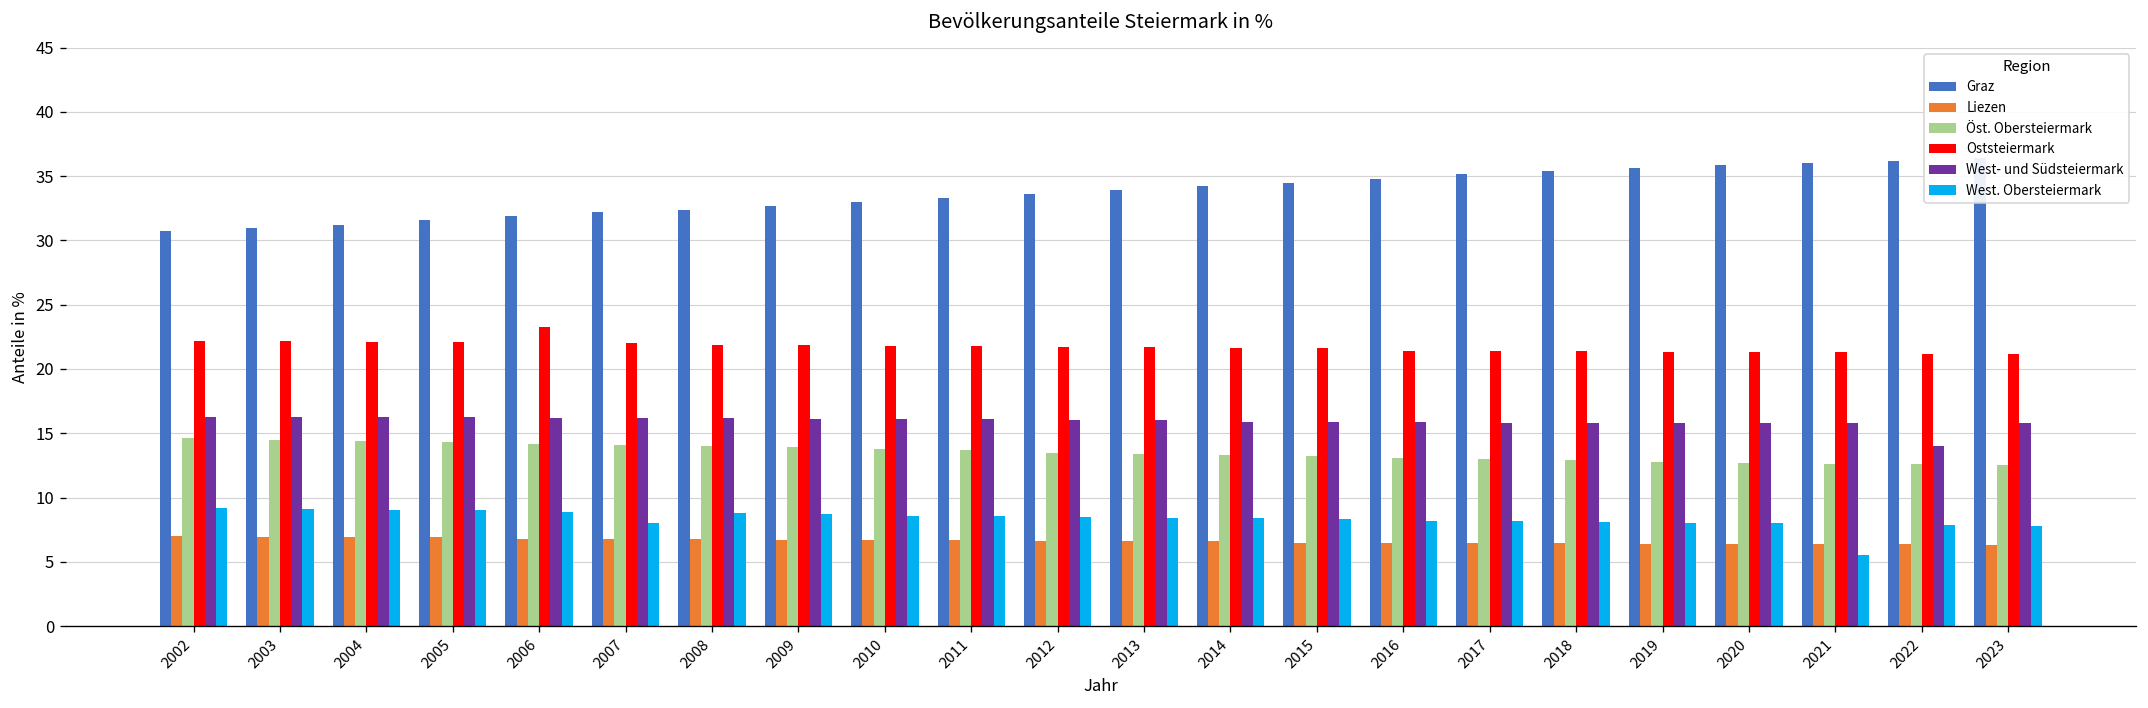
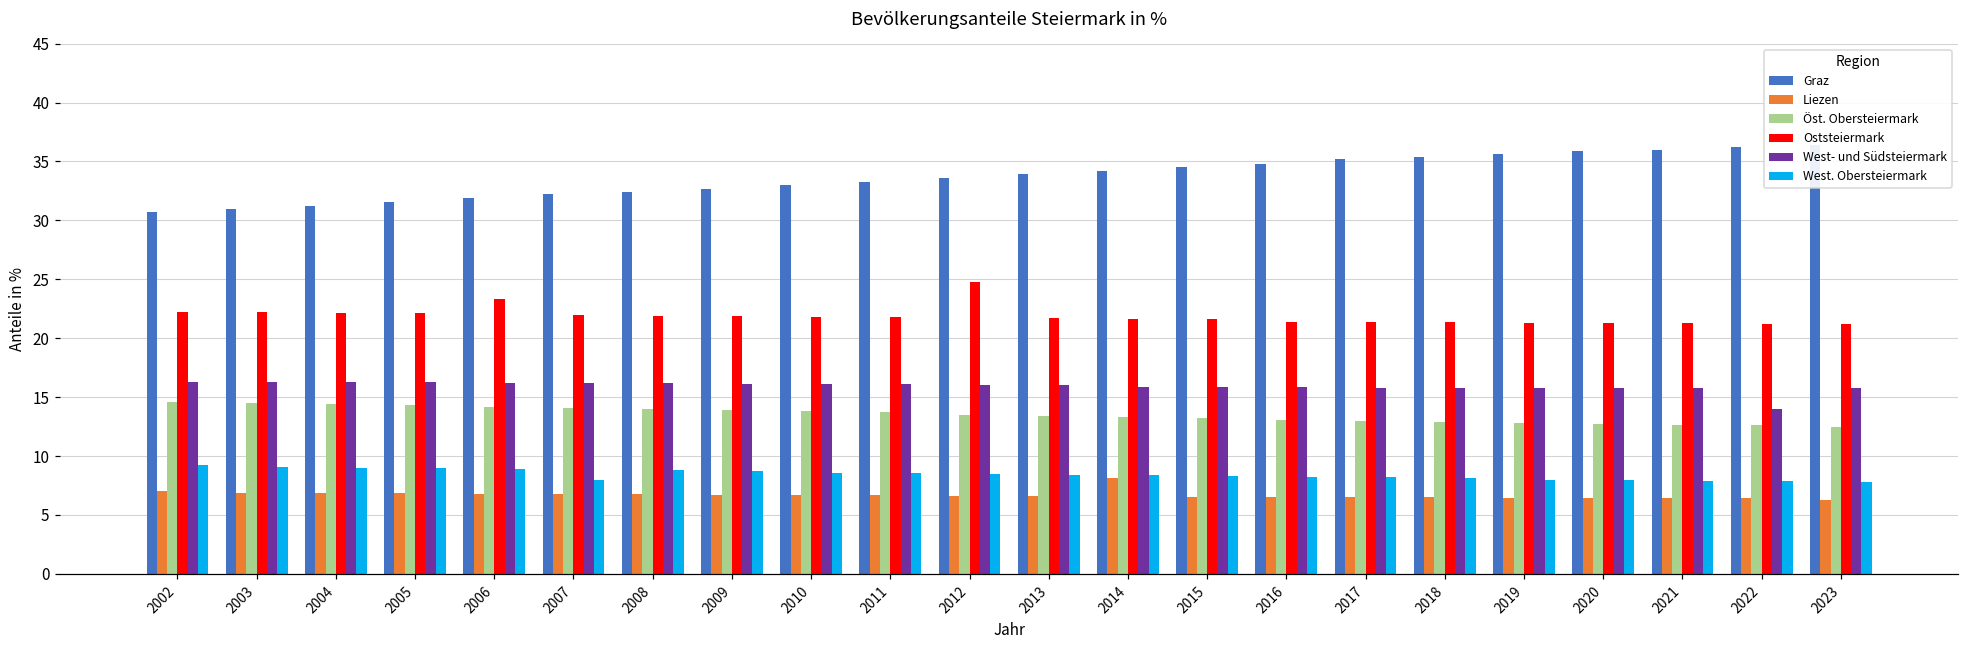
Oststeiermark, 2012: 21.7 -> 24.8
Liezen, 2014: 6.6 -> 8.1
West. Obersteiermark, 2021: 5.5 -> 7.9
